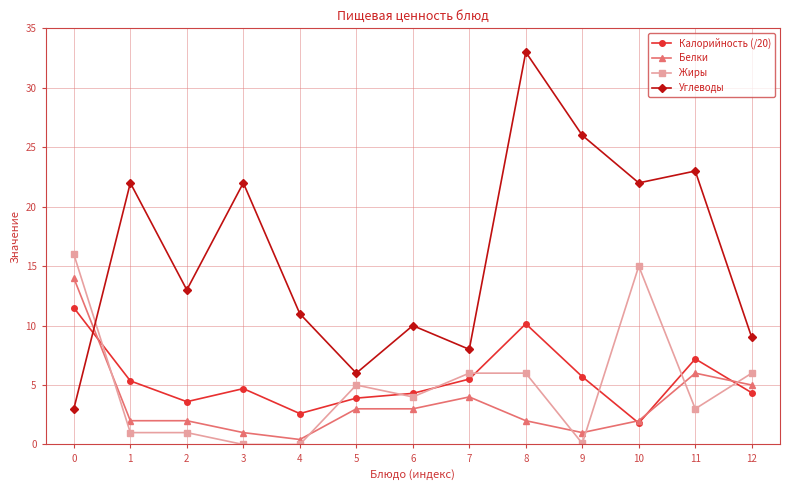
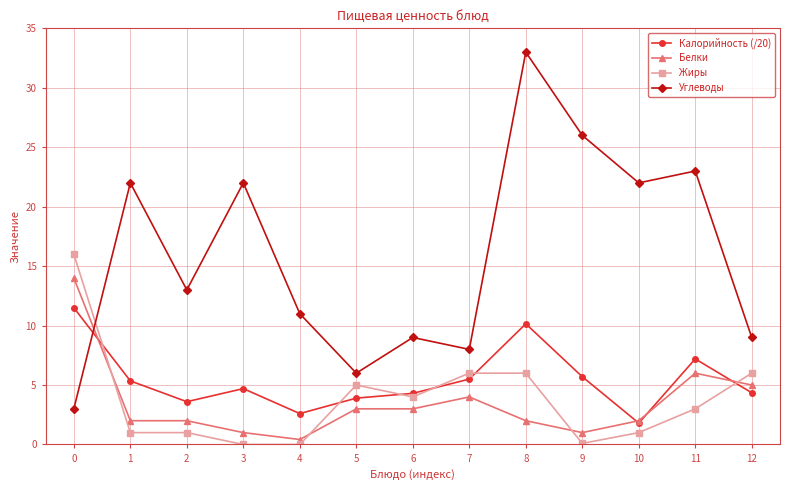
Углеводы, 6: 10 -> 9
Жиры, 10: 15 -> 1
